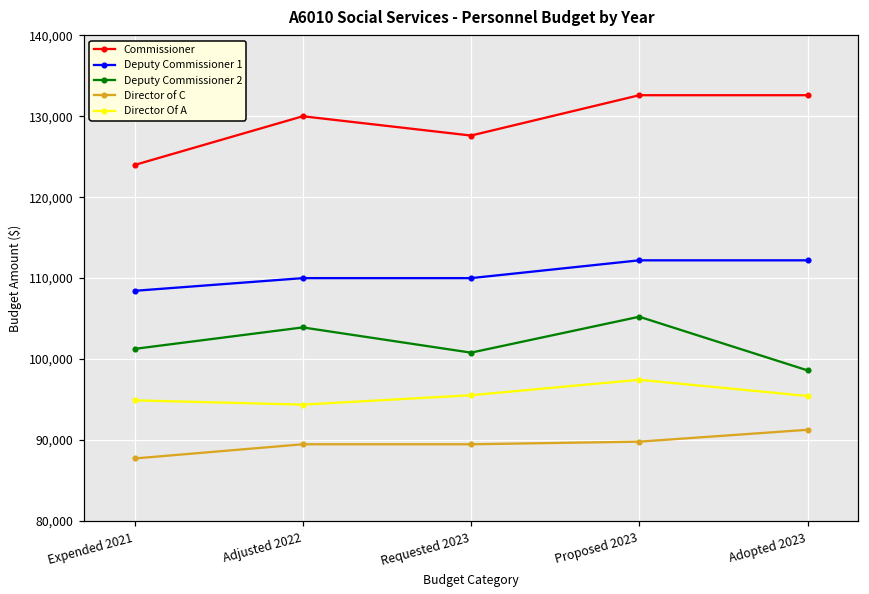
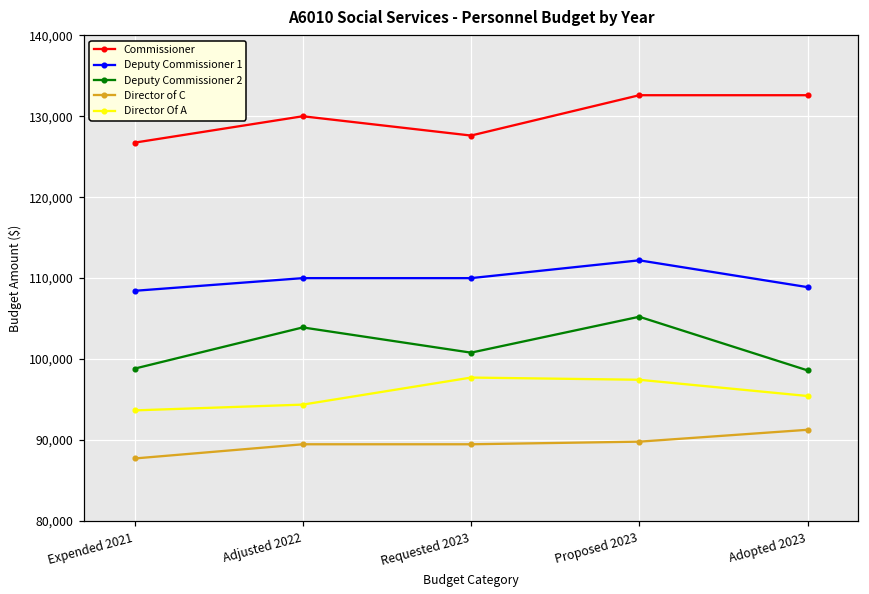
Commissioner, Expended 2021: 124,000 -> 127,000
Deputy Commissioner 2, Expended 2021: 101,000 -> 99,000
Director Of A, Expended 2021: 95,000 -> 94,000
Director Of A, Requested 2023: 96,000 -> 98,000
Deputy Commissioner 1, Adopted 2023: 112,000 -> 109,000
